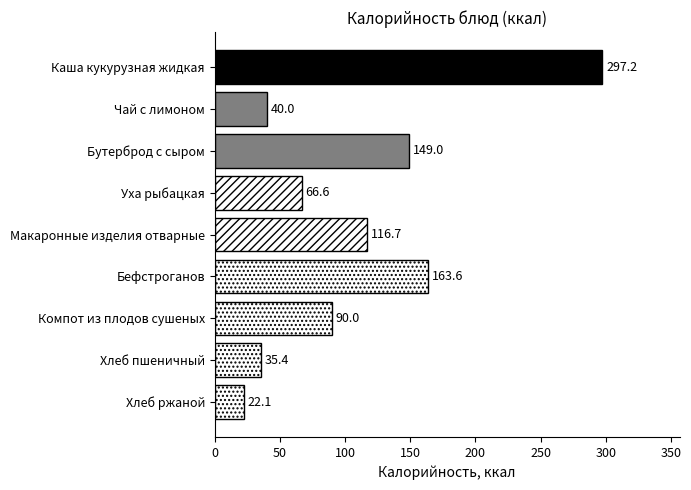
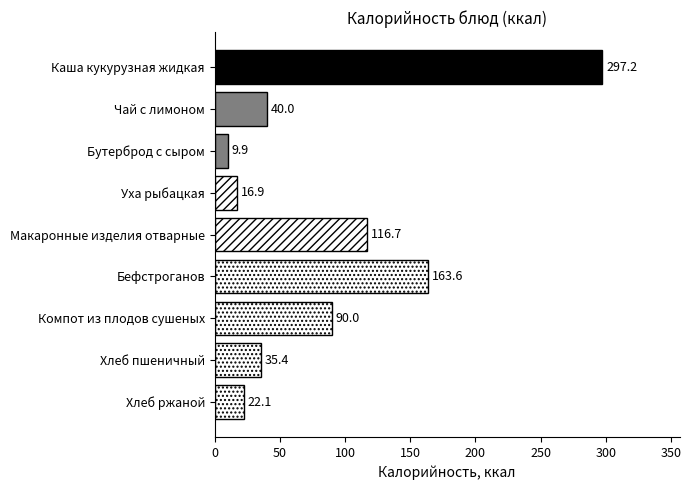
Бутерброд с сыром: 149.0 -> 9.9
Уха рыбацкая: 66.6 -> 16.9
